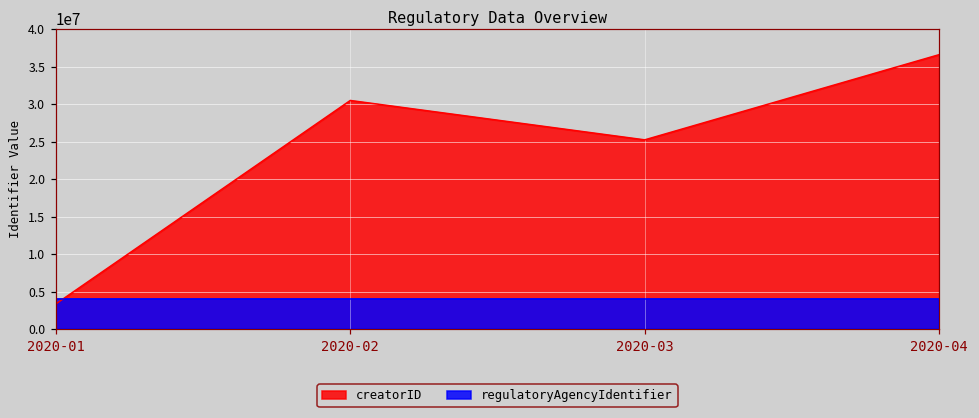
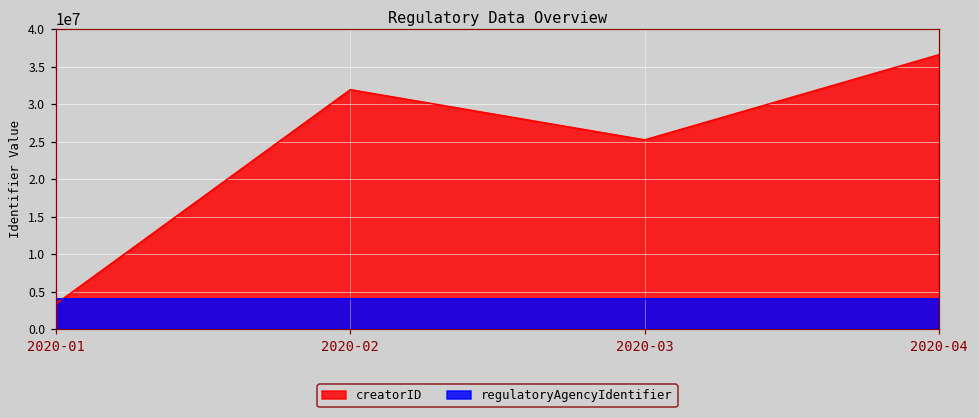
creatorID, 2020-02: 30000000 -> 32000000
